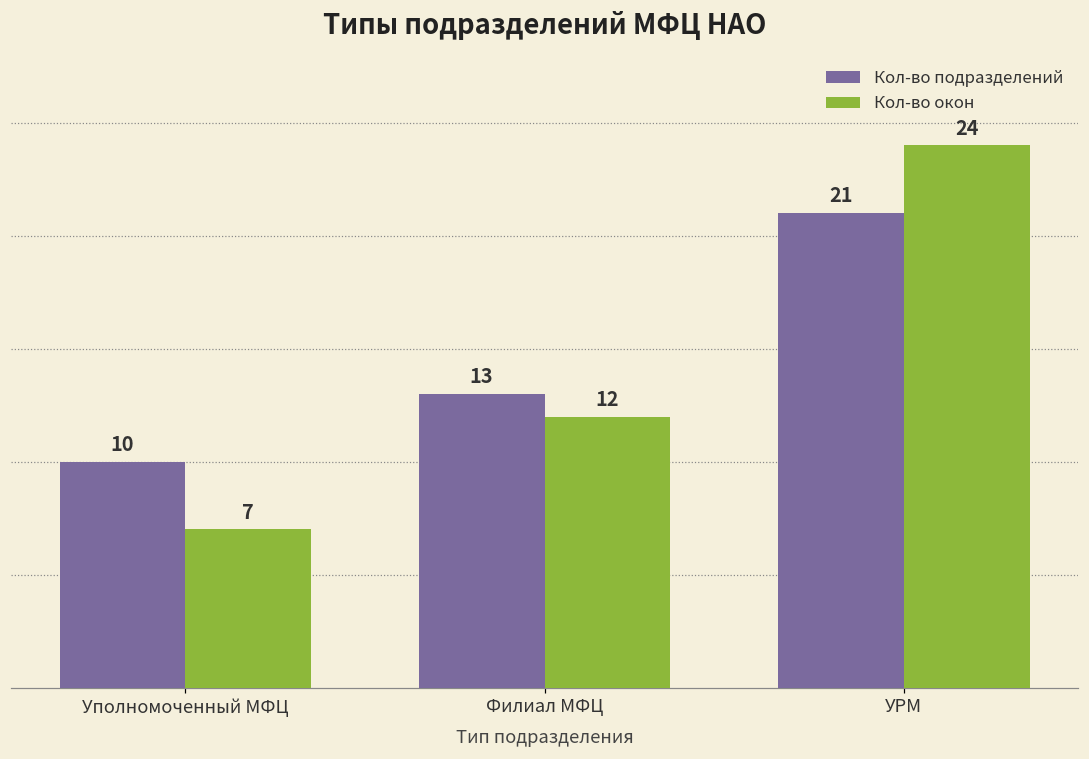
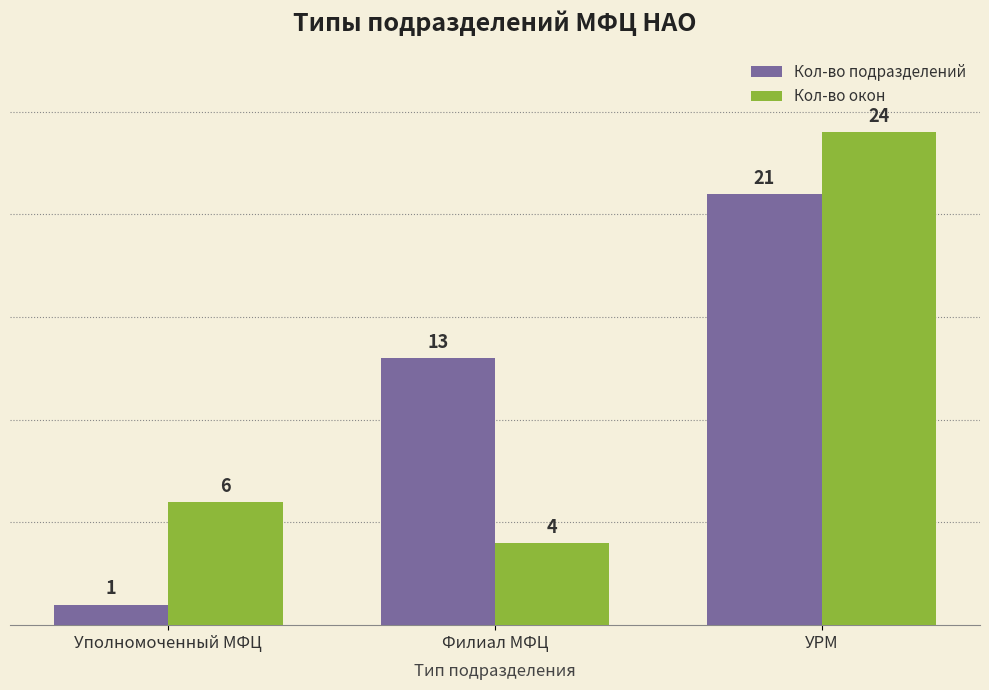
Кол-во подразделений, Уполномоченный МФЦ: 10 -> 1
Кол-во окон, Уполномоченный МФЦ: 7 -> 6
Кол-во окон, Филиал МФЦ: 12 -> 4
